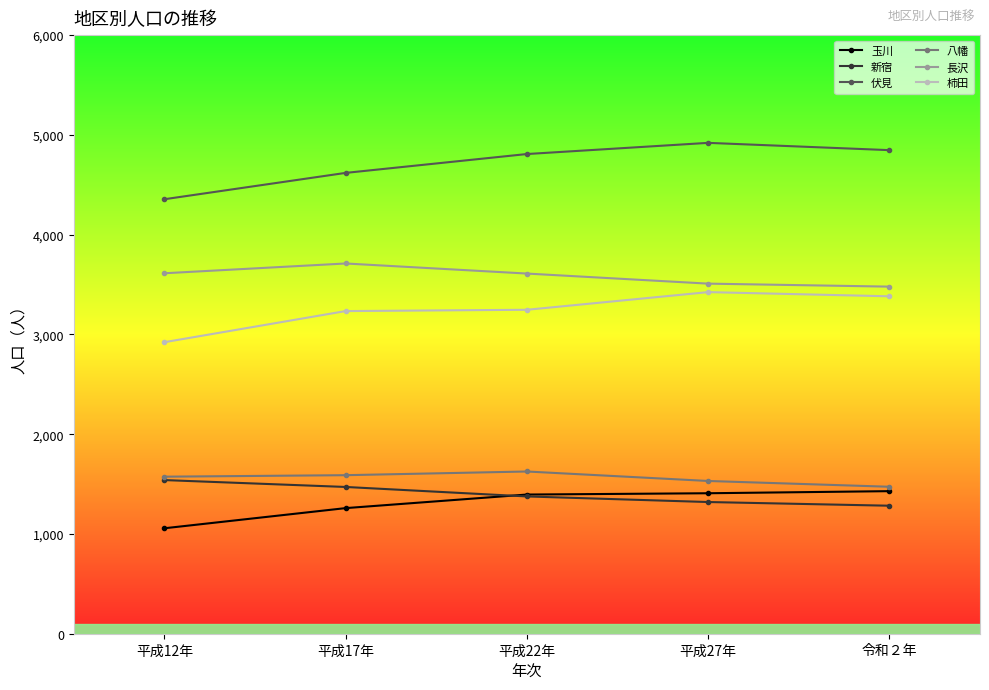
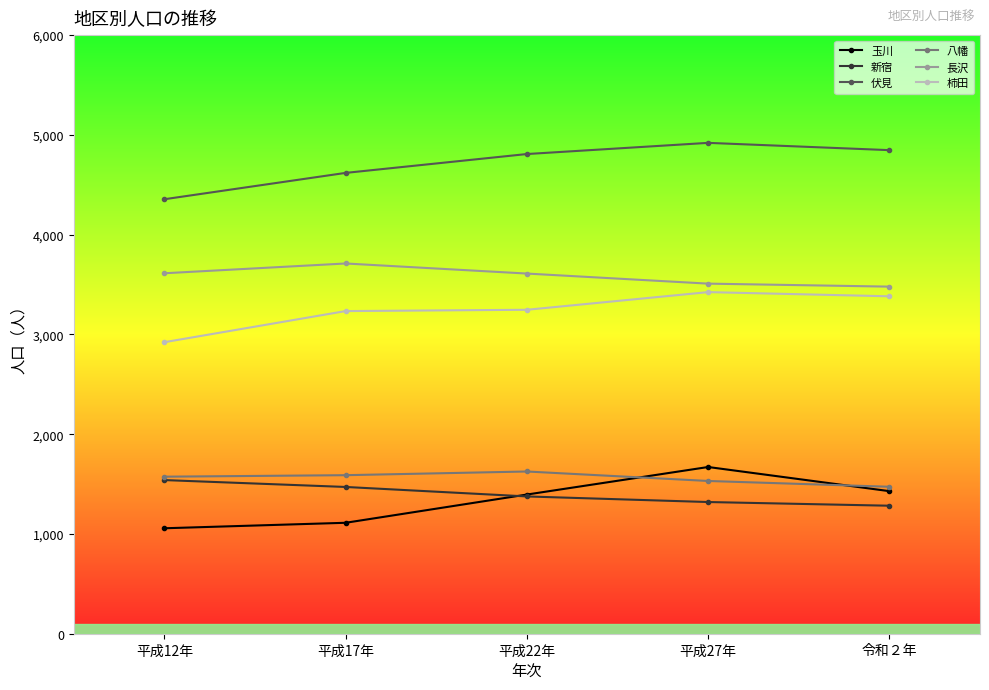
玉川, 平成17年: 1,300 -> 1,100
玉川, 平成27年: 1,400 -> 1,700
